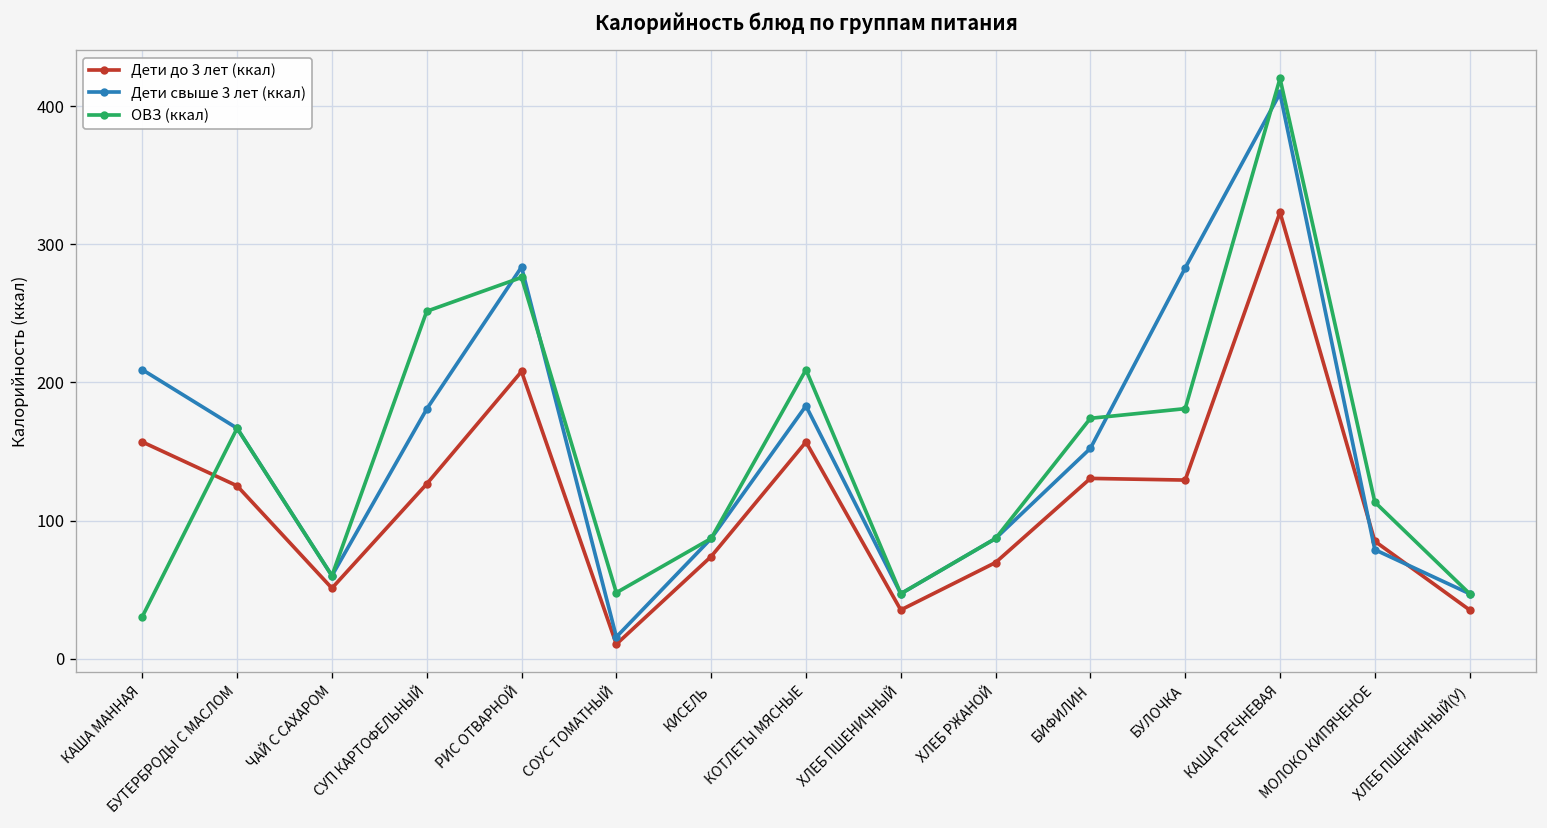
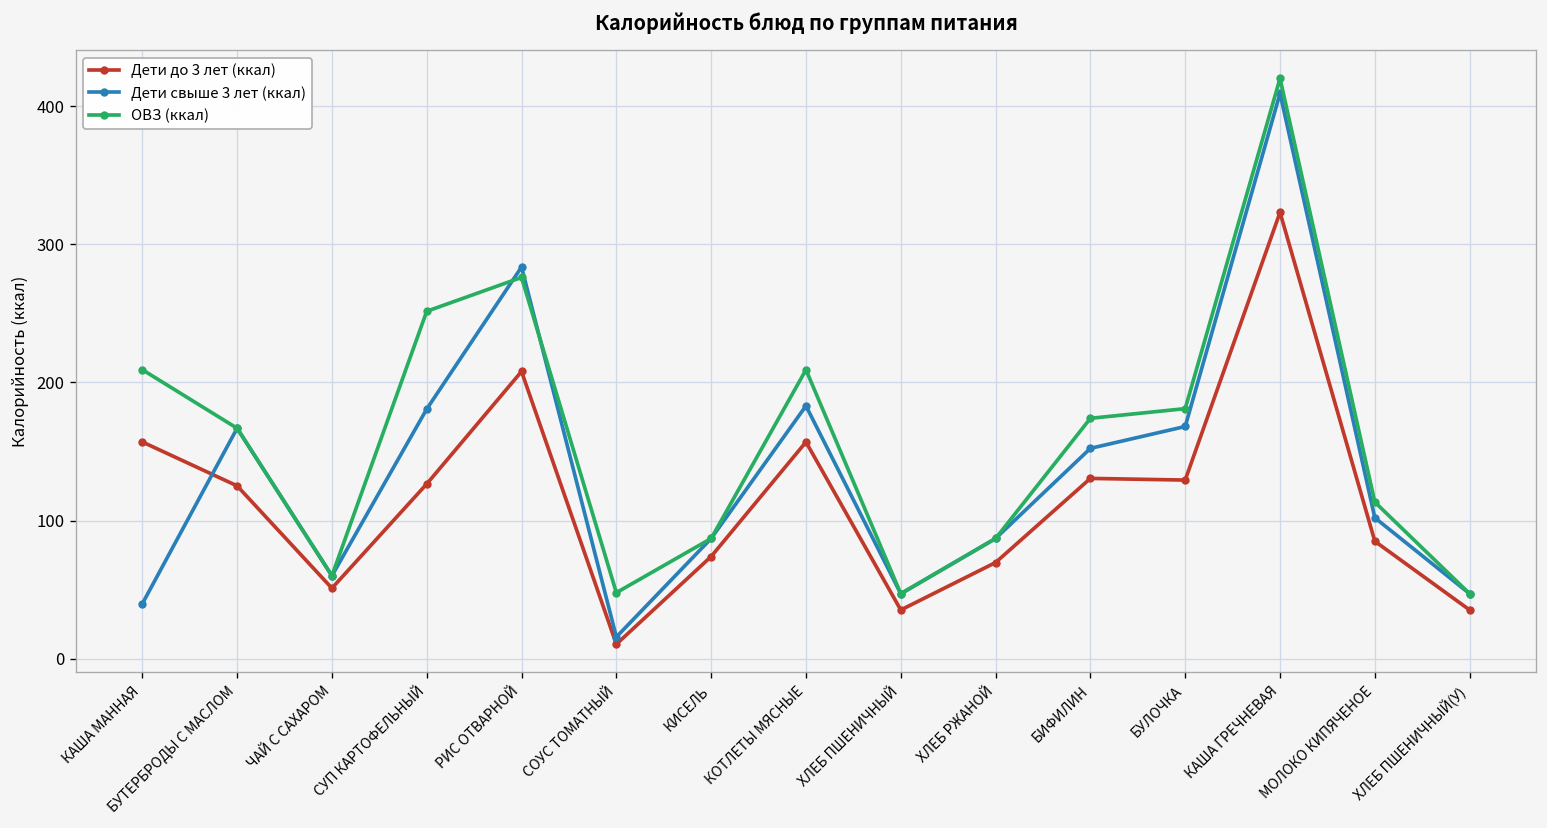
Дети свыше 3 лет (ккал), КАША МАННАЯ: 209 -> 40
ОВЗ (ккал), КАША МАННАЯ: 30 -> 209
Дети свыше 3 лет (ккал), БУЛОЧКА: 283 -> 168
Дети свыше 3 лет (ккал), МОЛОКО КИПЯЧЕНОЕ: 79 -> 102
